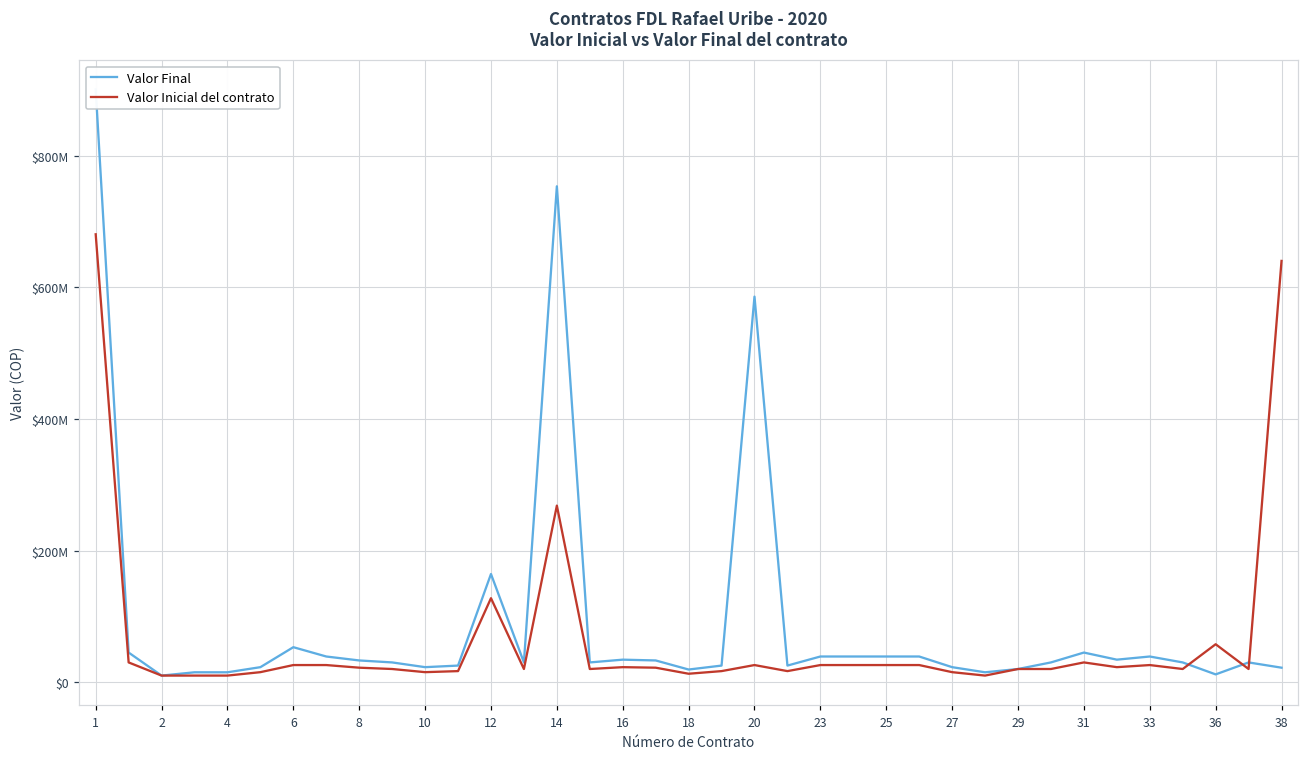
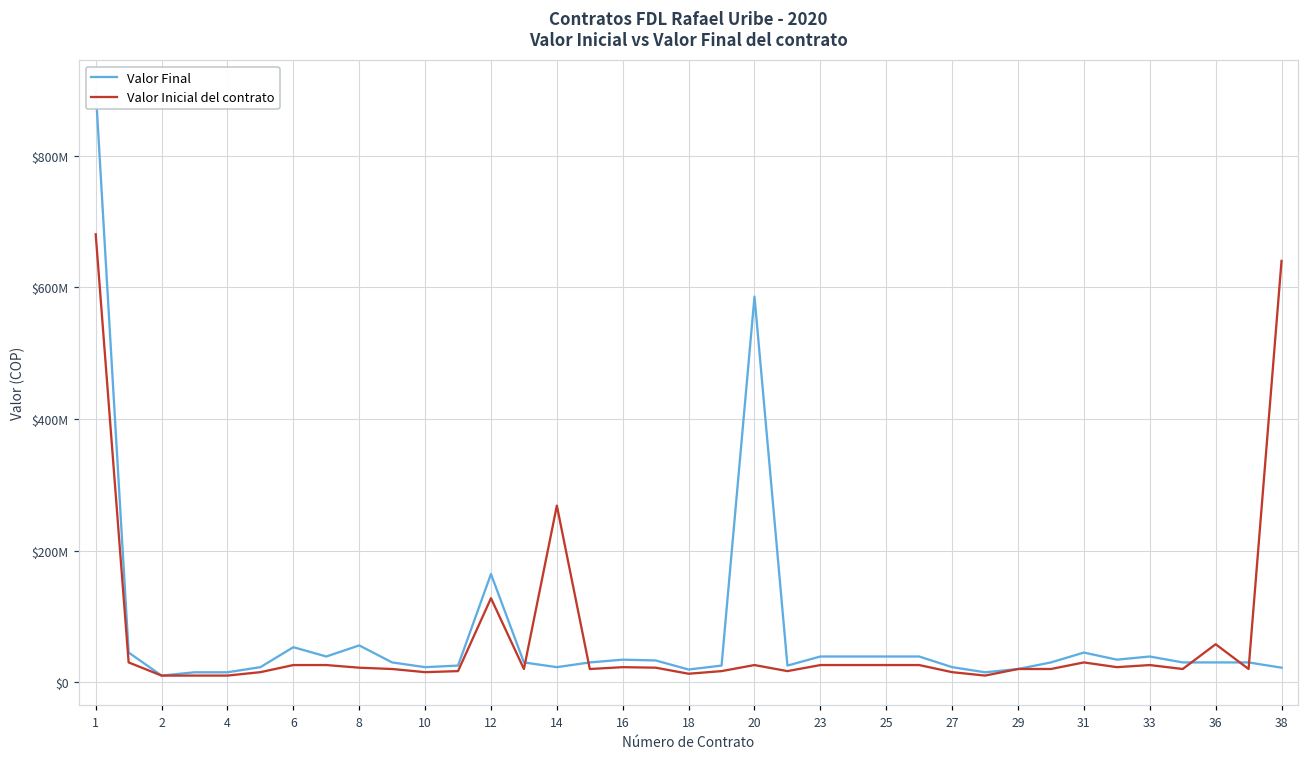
Valor Final, 8: $30000000 -> $60000000
Valor Final, 14: $750000000 -> $20000000
Valor Final, 36: $10000000 -> $30000000
